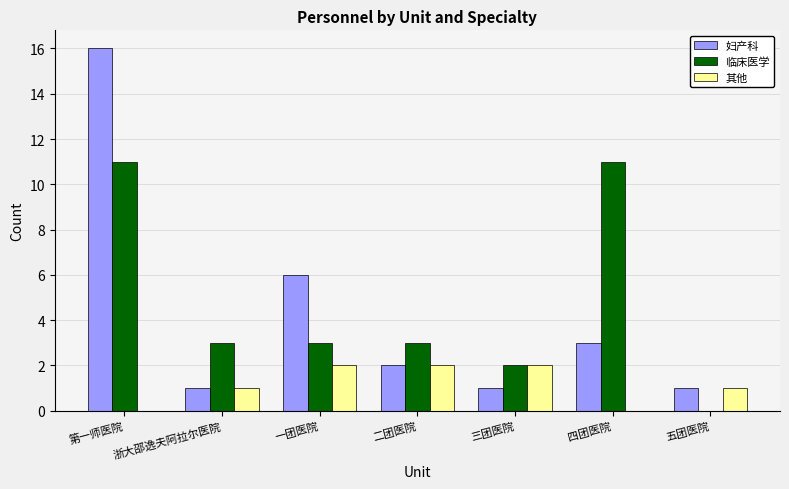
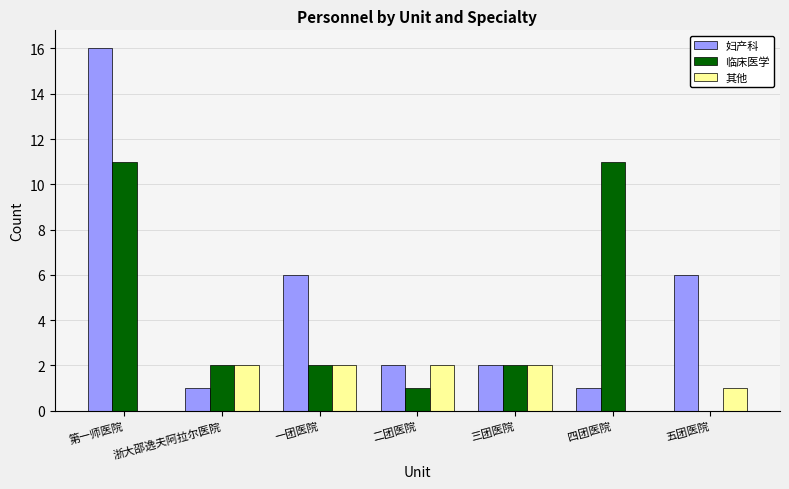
临床医学, 浙大邵逸夫阿拉尔医院: 3 -> 2
其他, 浙大邵逸夫阿拉尔医院: 1 -> 2
临床医学, 一团医院: 3 -> 2
临床医学, 二团医院: 3 -> 1
妇产科, 三团医院: 1 -> 2
妇产科, 四团医院: 3 -> 1
妇产科, 五团医院: 1 -> 6
